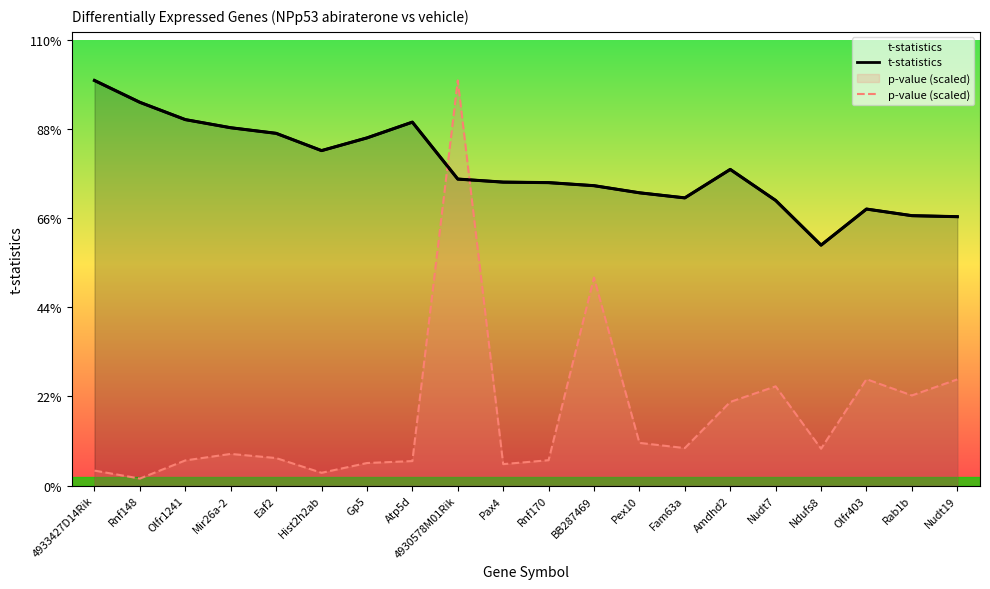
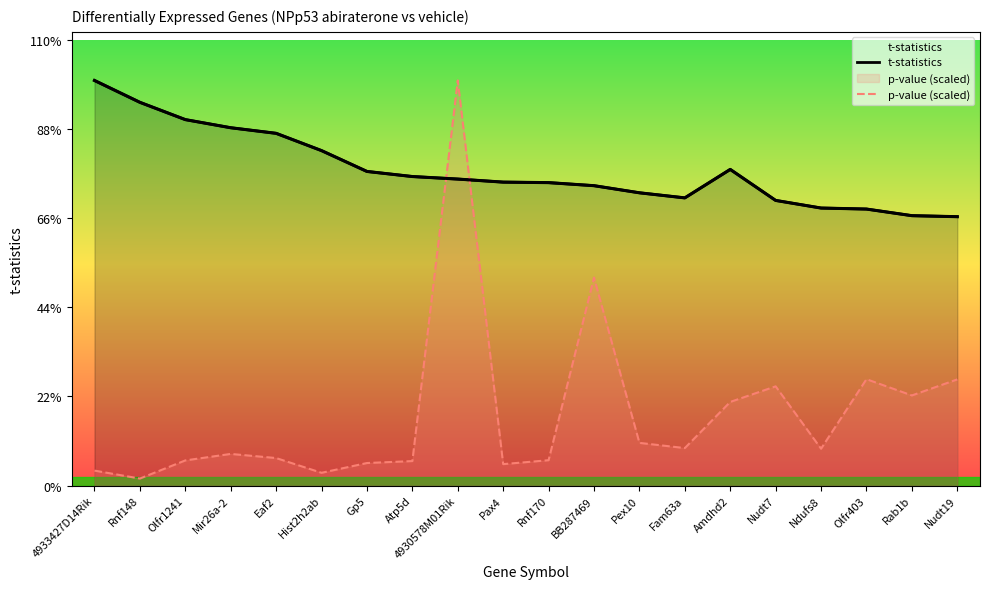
t-statistics, Gp5: 86% -> 78%
t-statistics, Atp5d: 90% -> 76%
t-statistics, Ndufs8: 59% -> 69%
